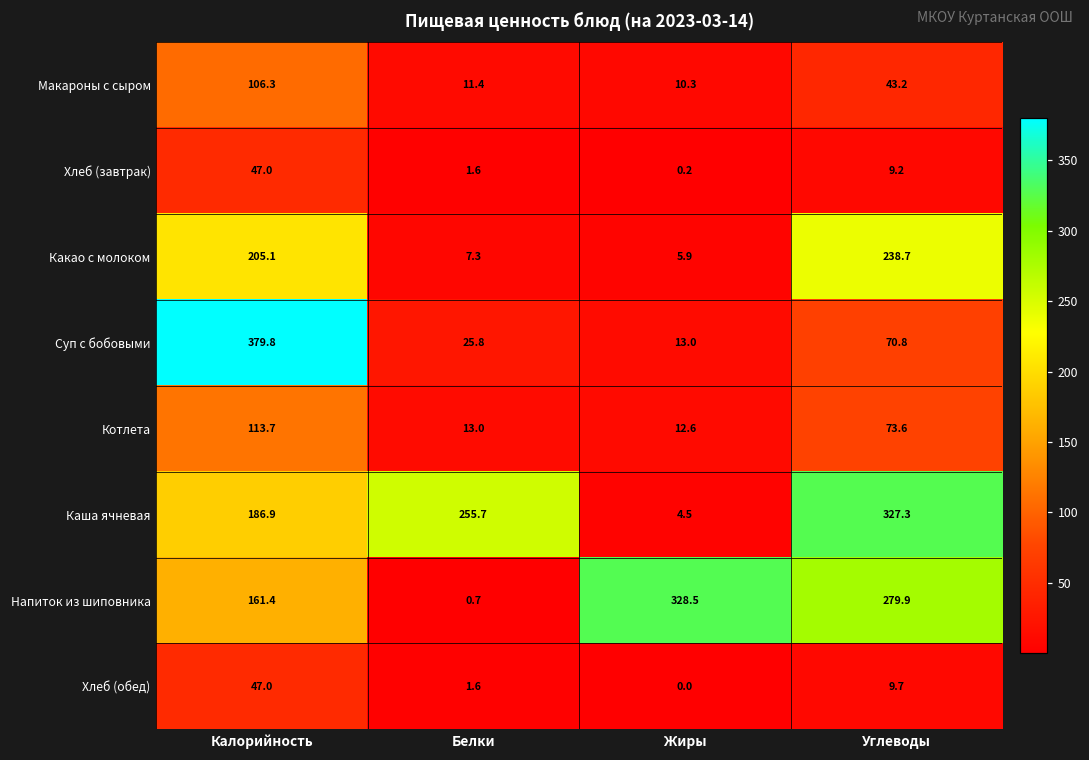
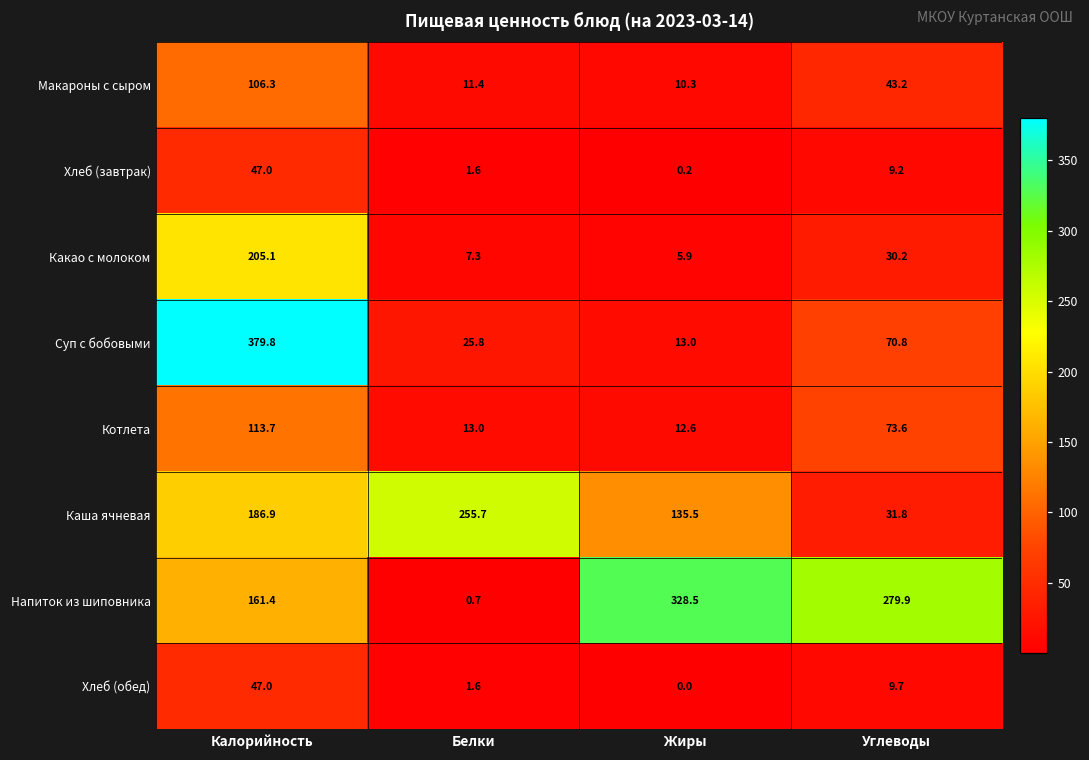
Какао с молоком, Углеводы: 238.7 -> 30.2
Каша ячневая, Жиры: 4.5 -> 135.5
Каша ячневая, Углеводы: 327.3 -> 31.8
